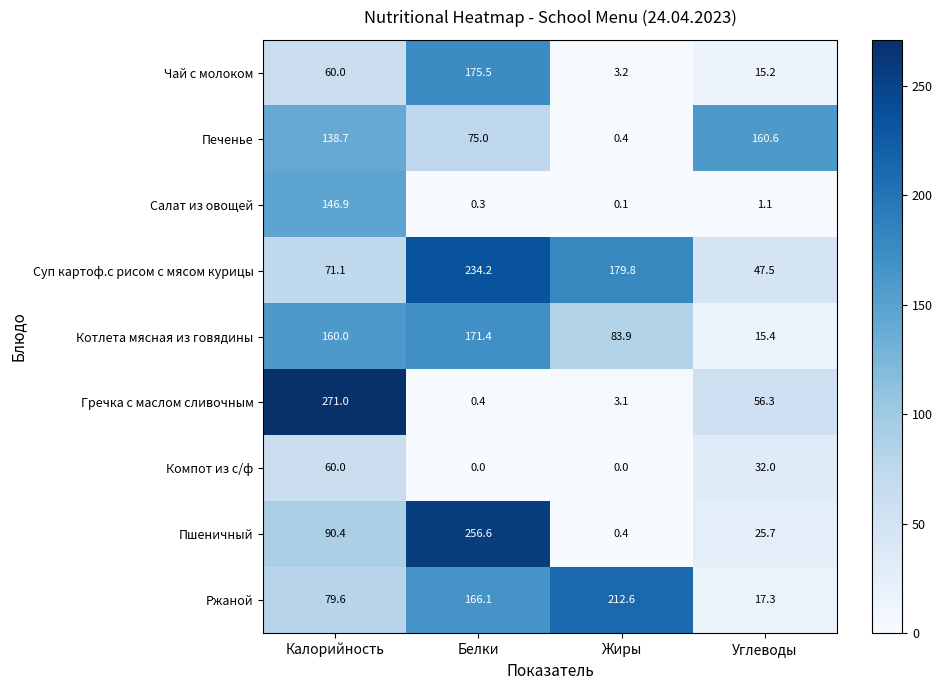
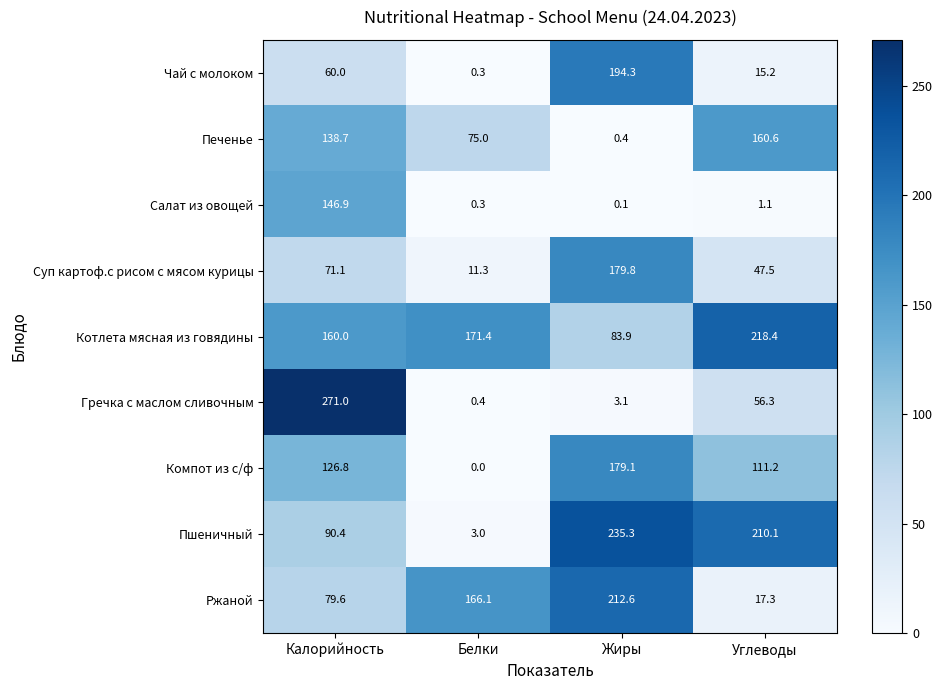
Чай с молоком, Белки: 175.5 -> 0.3
Чай с молоком, Жиры: 3.2 -> 194.3
Суп картоф.с рисом с мясом курицы, Белки: 234.2 -> 11.3
Котлета мясная из говядины, Углеводы: 15.4 -> 218.4
Компот из с/ф, Калорийность: 60.0 -> 126.8
Компот из с/ф, Жиры: 0.0 -> 179.1
Компот из с/ф, Углеводы: 32.0 -> 111.2
Пшеничный, Белки: 256.6 -> 3.0
Пшеничный, Жиры: 0.4 -> 235.3
Пшеничный, Углеводы: 25.7 -> 210.1
